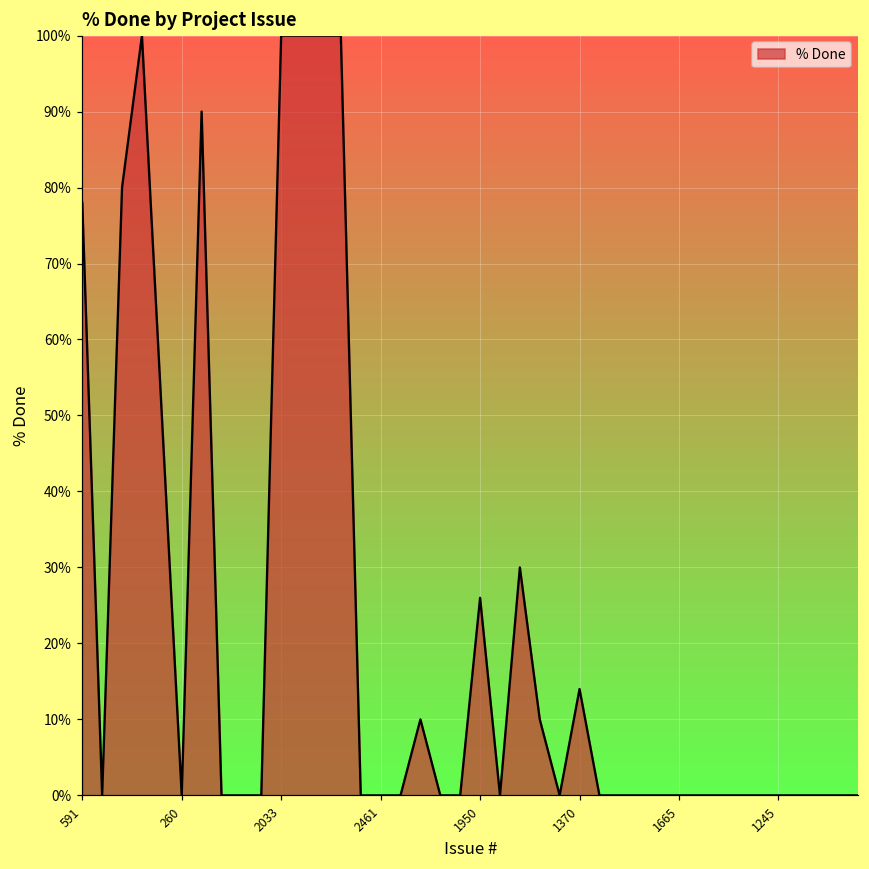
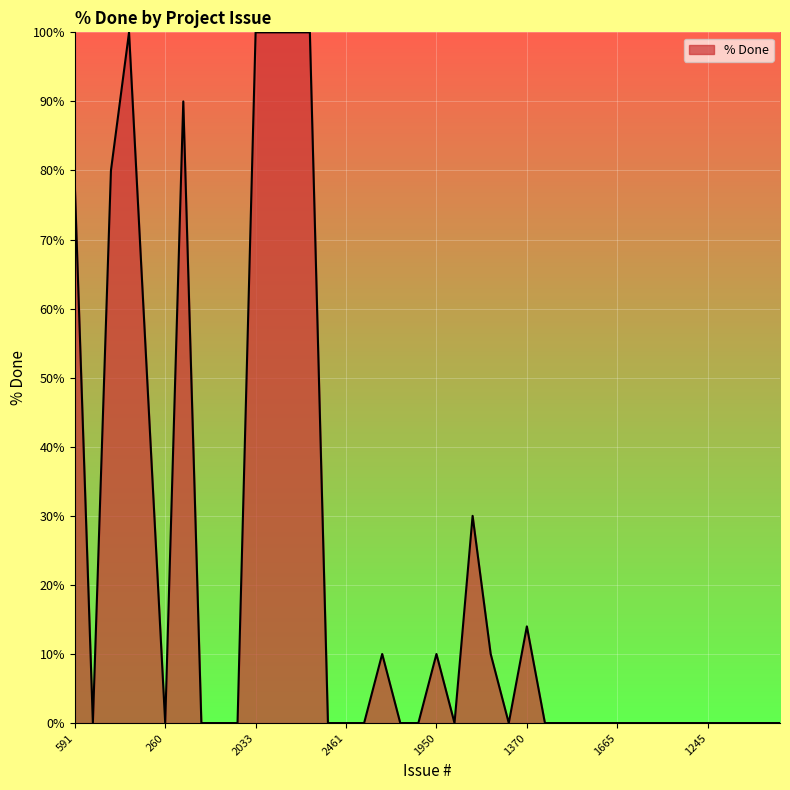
1950: 26% -> 10%
